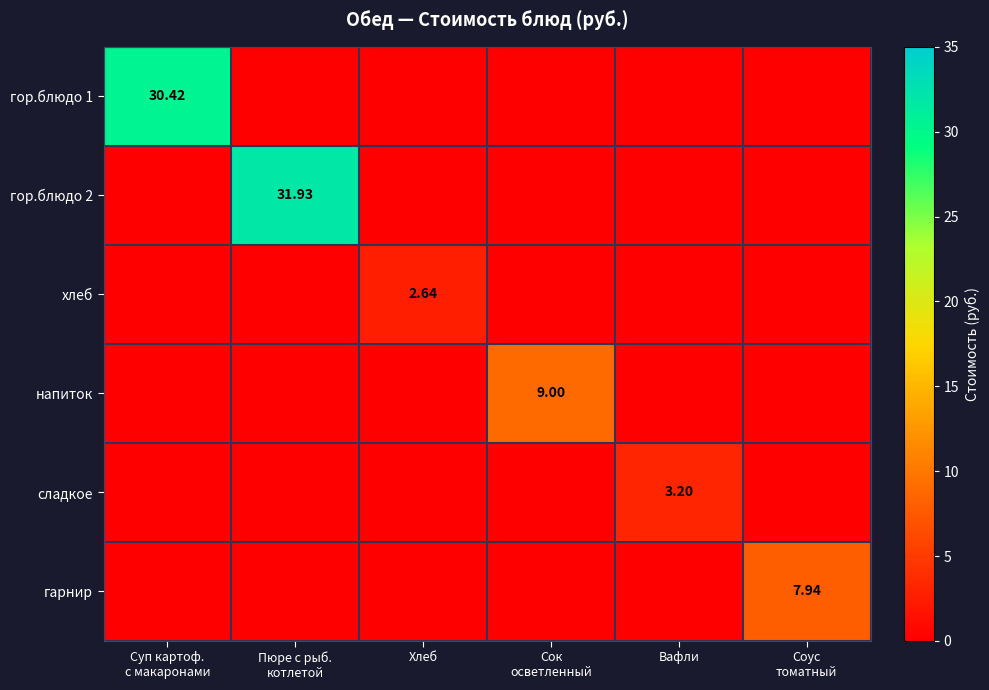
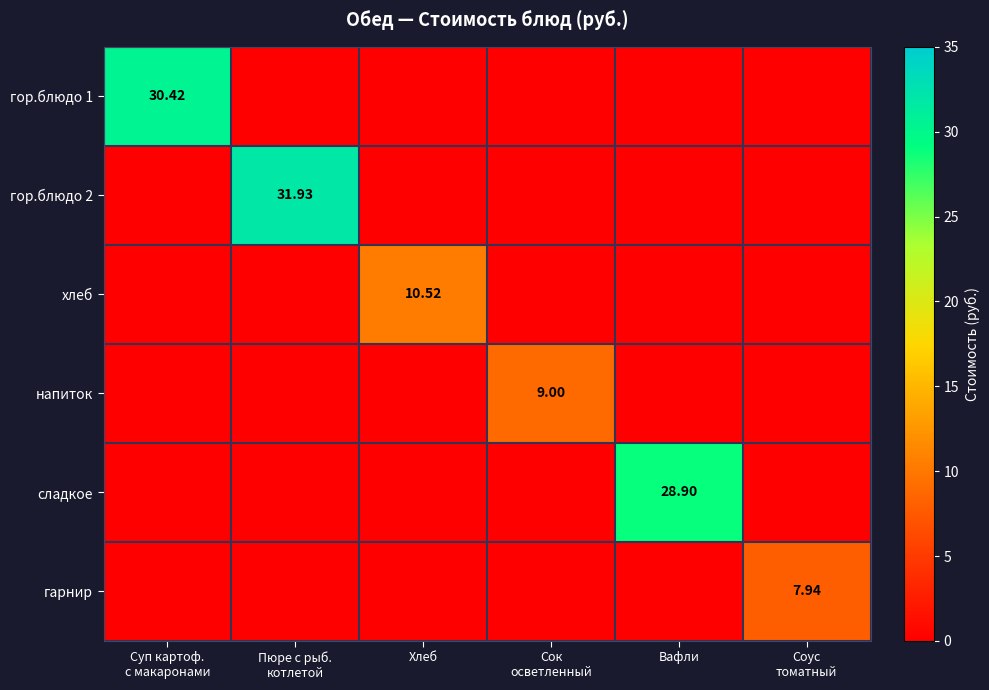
хлеб, Хлеб: 2.64 -> 10.52
сладкое, Вафли: 3.20 -> 28.90
